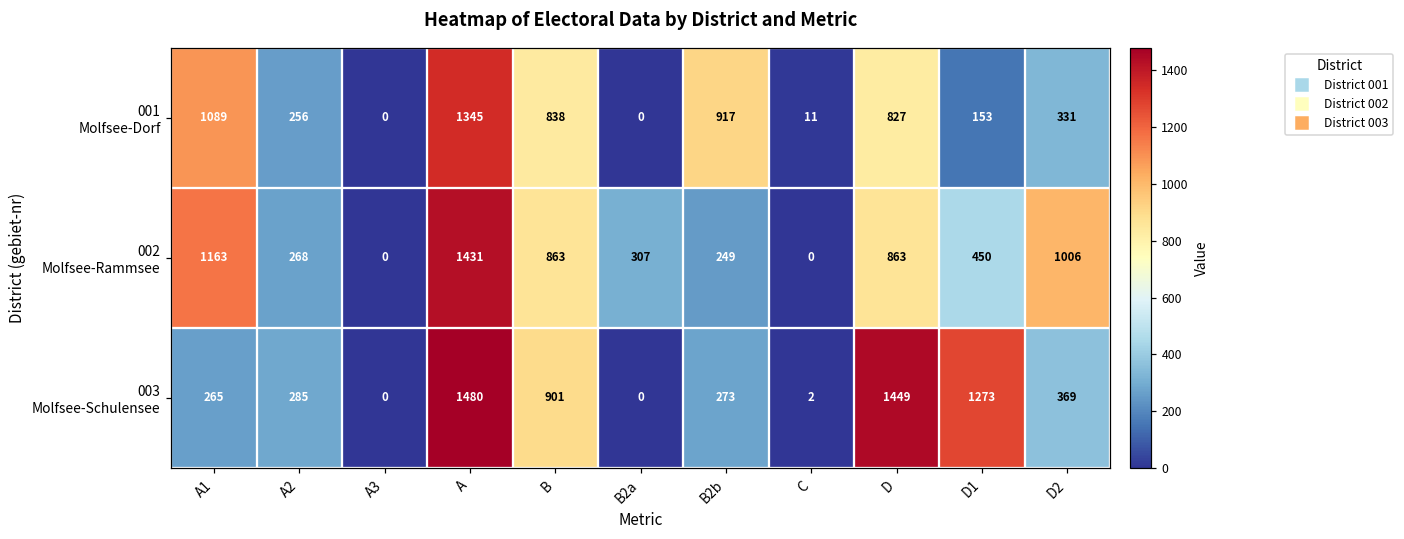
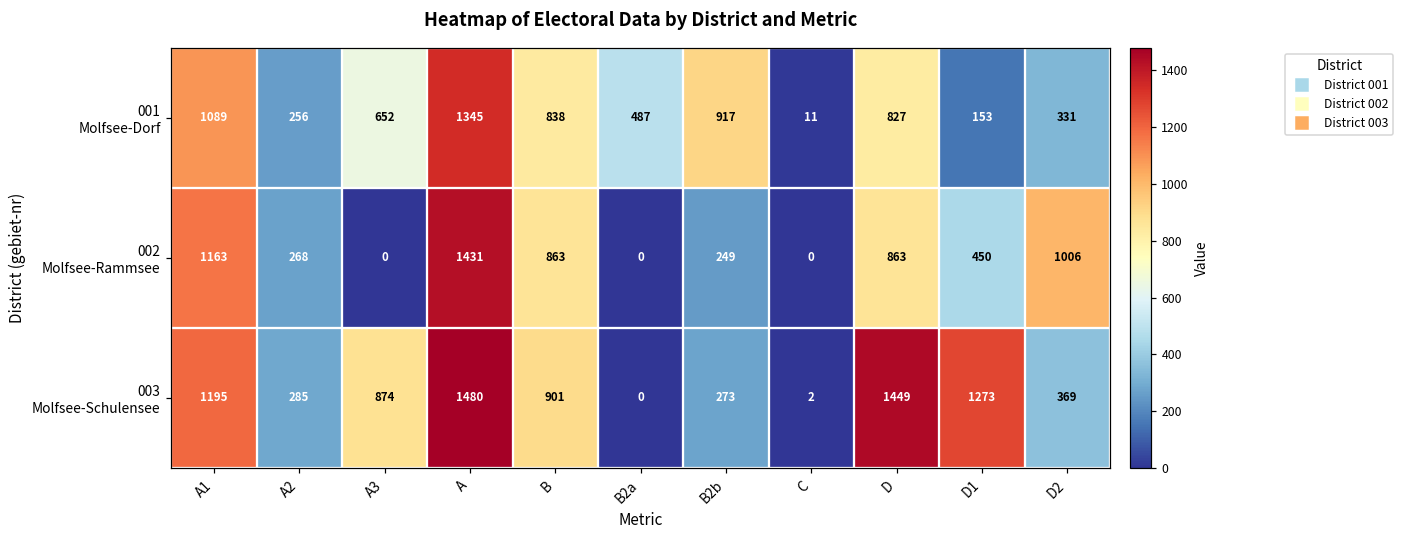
001 Molfsee-Dorf, A3: 0 -> 652
001 Molfsee-Dorf, B2a: 0 -> 487
002 Molfsee-Rammsee, B2a: 307 -> 0
003 Molfsee-Schulensee, A1: 265 -> 1195
003 Molfsee-Schulensee, A3: 0 -> 874
